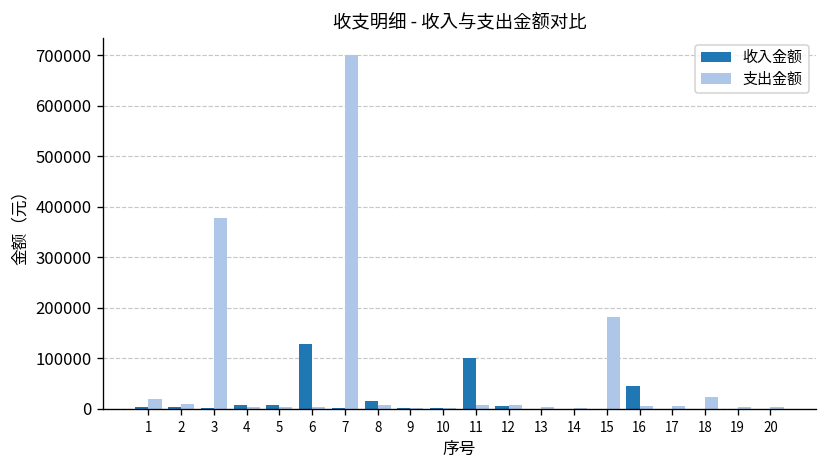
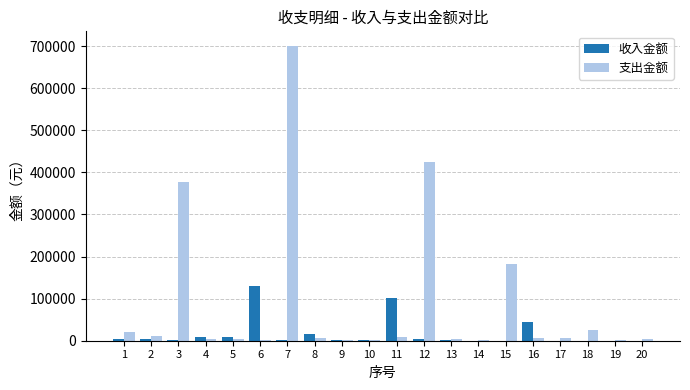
支出金额, 12: 10000 -> 420000
